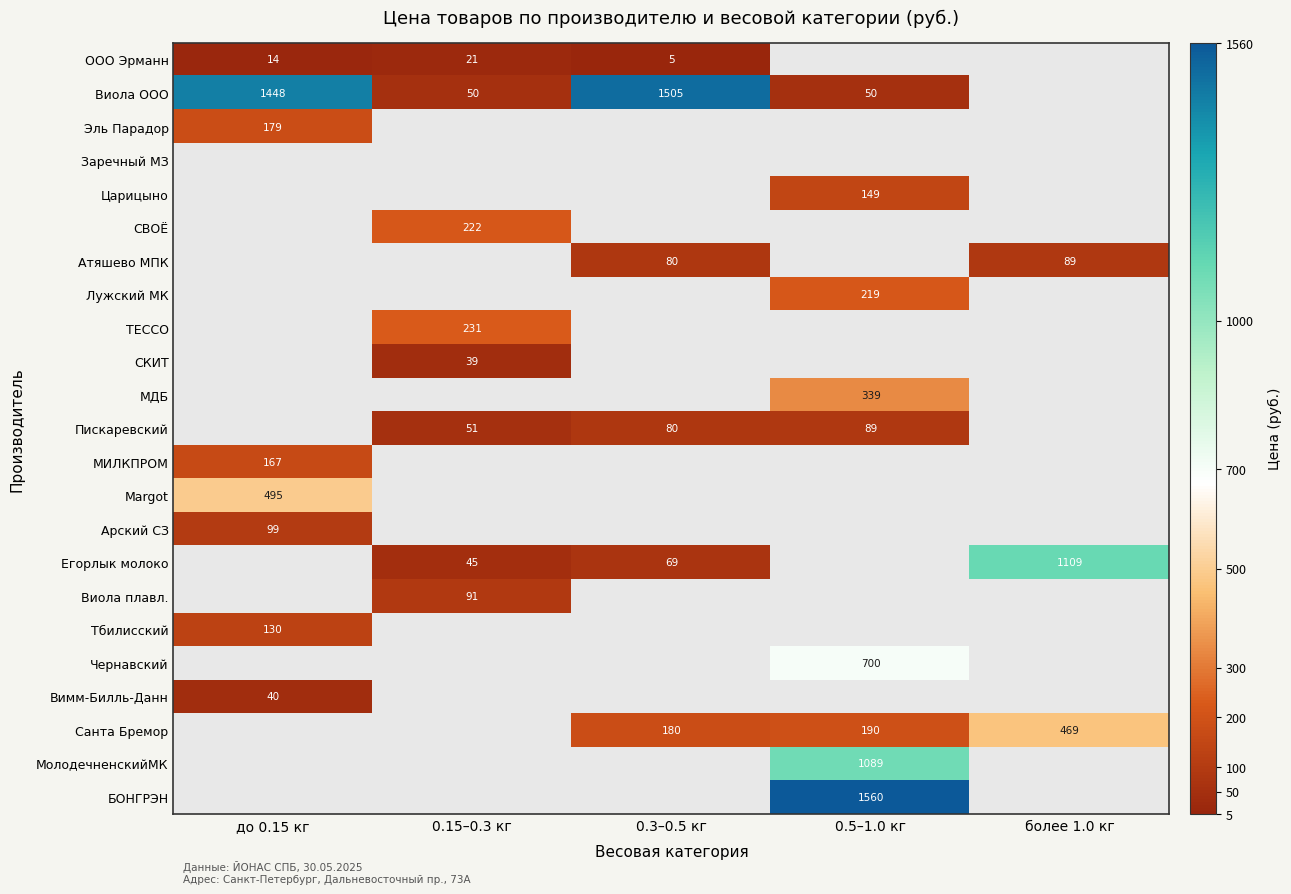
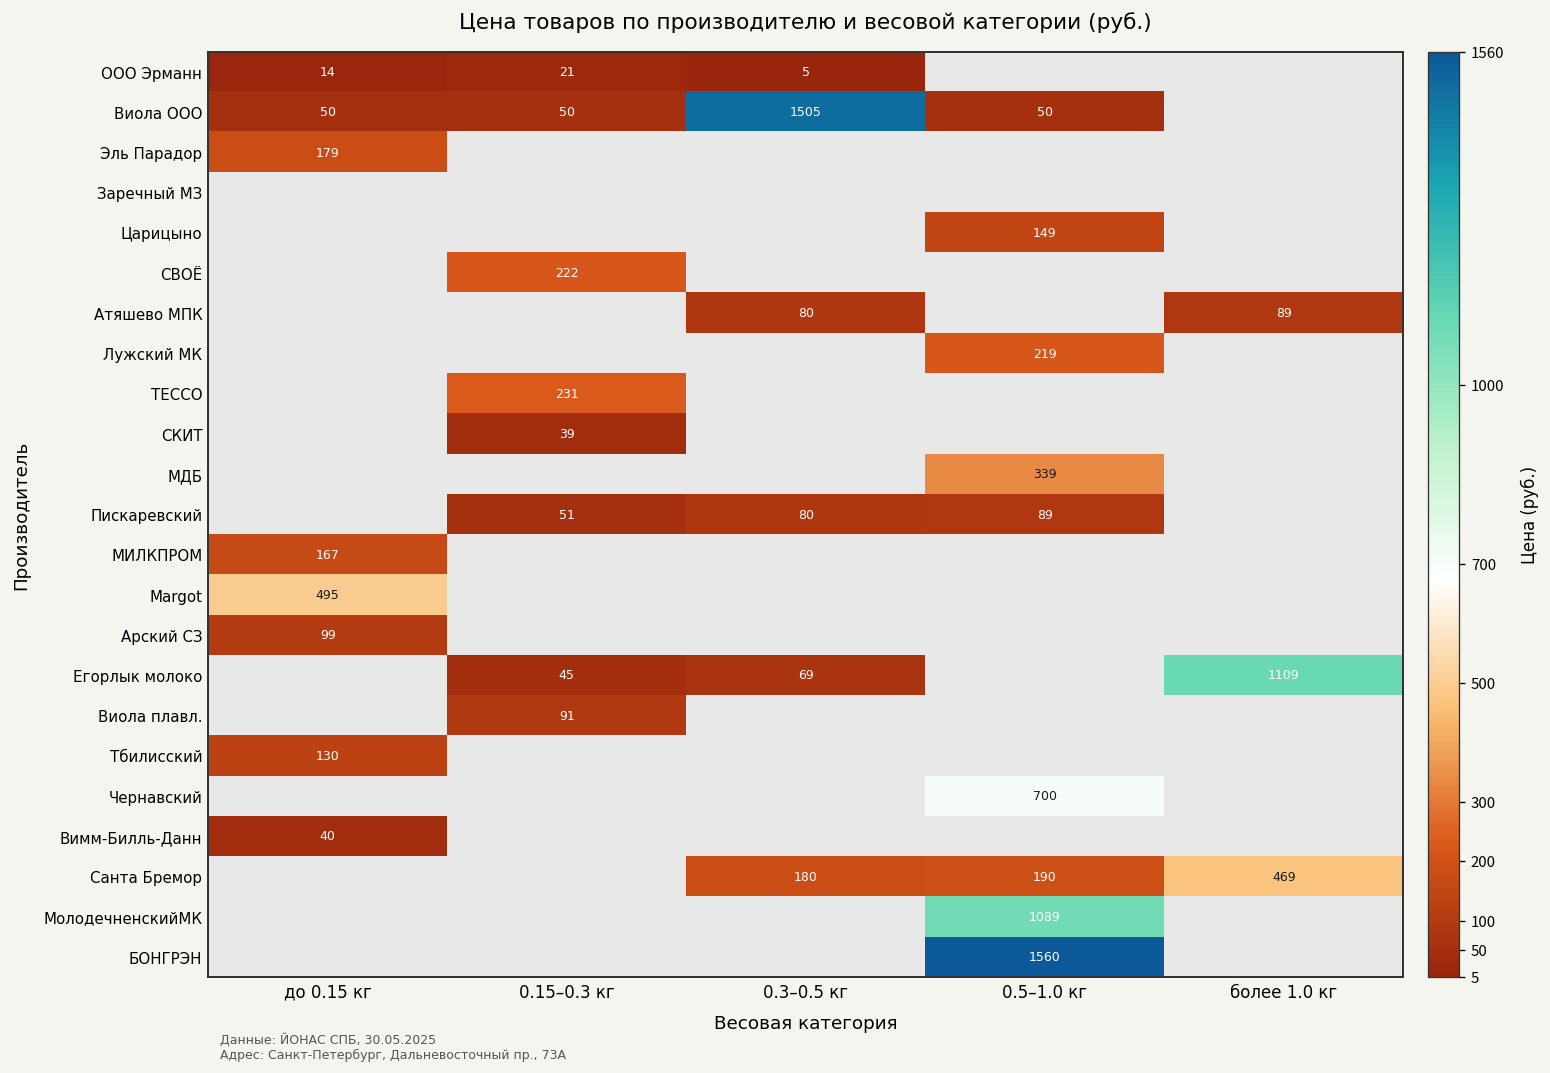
Виола ООО, до 0.15 кг: 1448 -> 50
